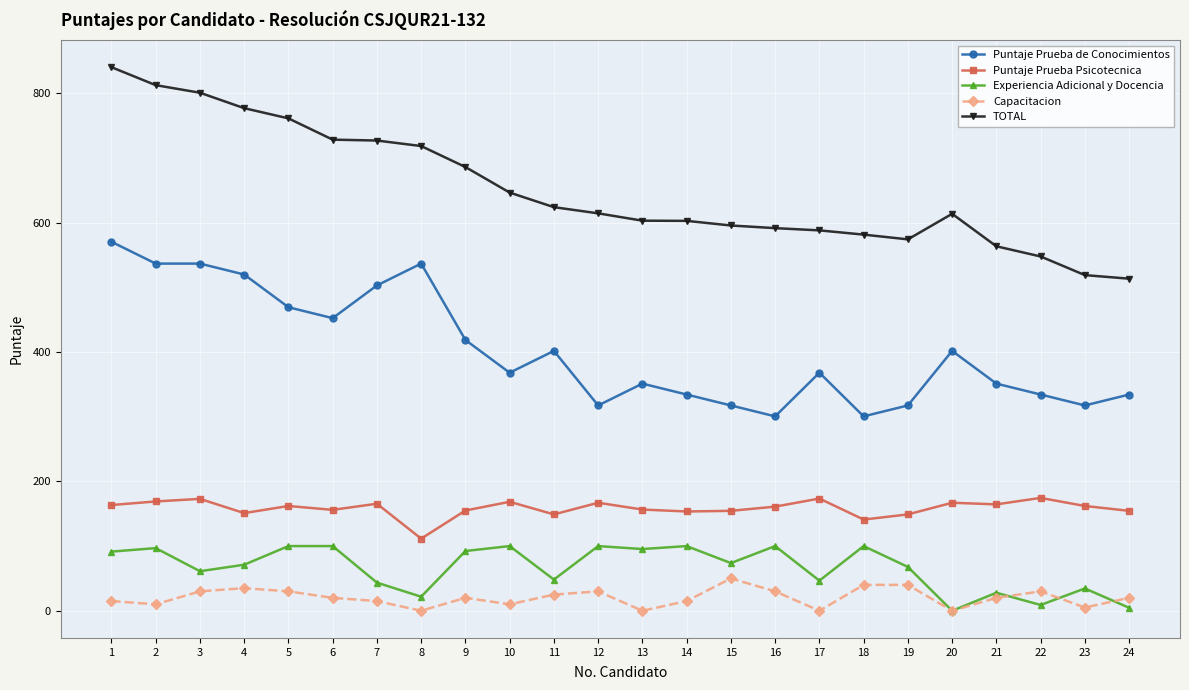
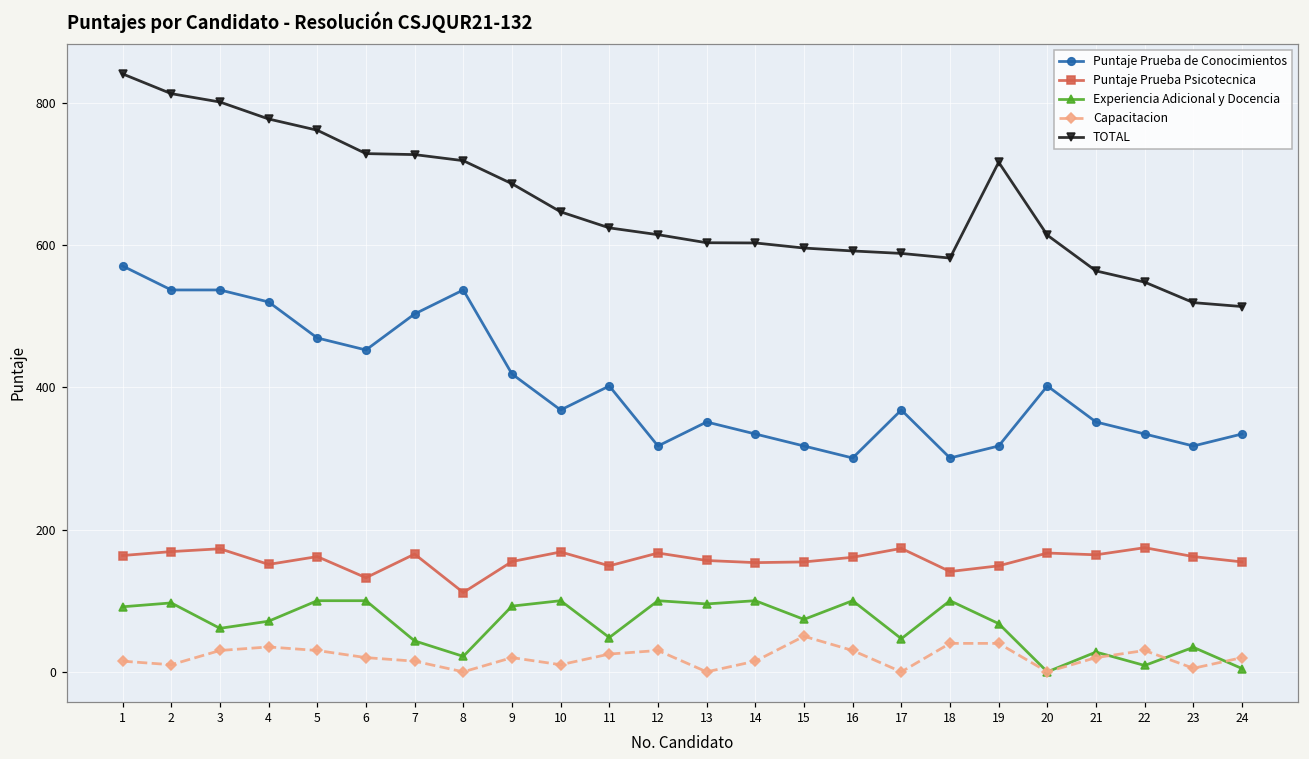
Puntaje Prueba Psicotecnica, 6: 160 -> 130
TOTAL, 19: 570 -> 720
